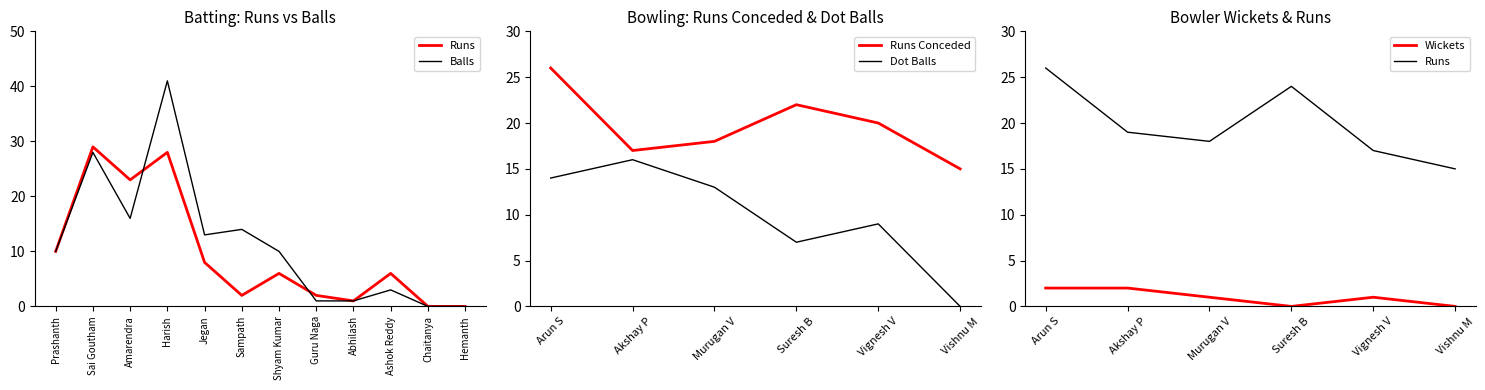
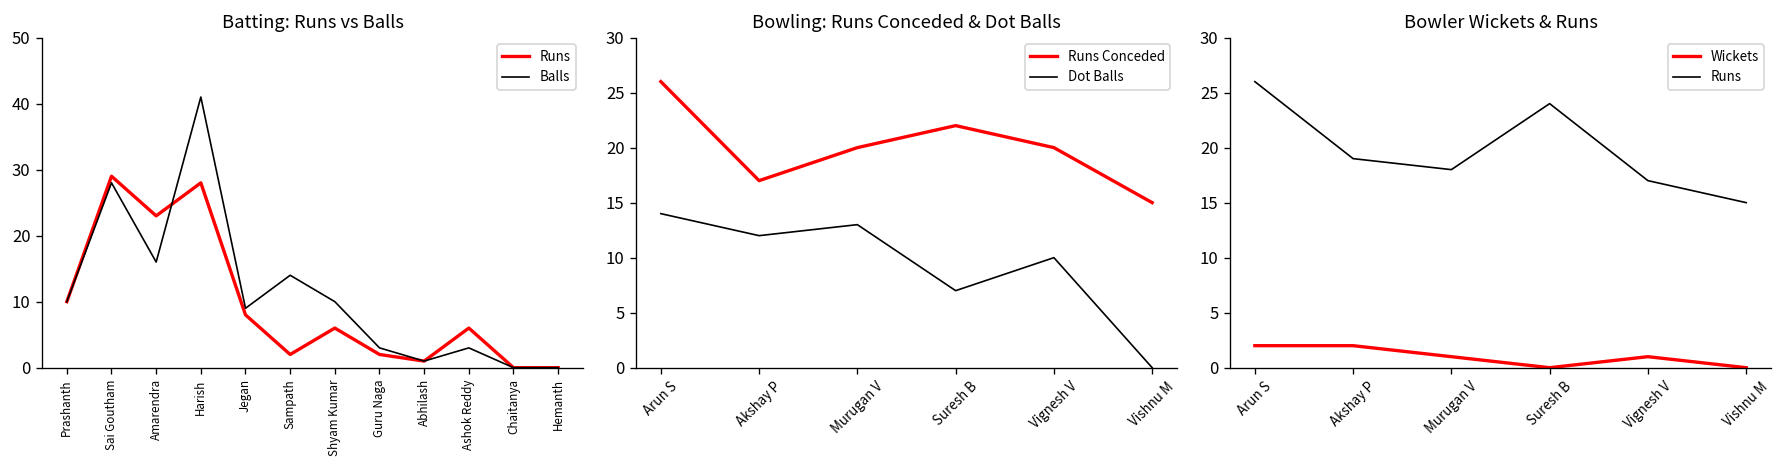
Batting: Runs vs Balls, Balls, Jegan: 13 -> 9
Batting: Runs vs Balls, Balls, Guru Naga: 1 -> 3
Bowling: Runs Conceded & Dot Balls, Dot Balls, Akshay P: 16 -> 12
Bowling: Runs Conceded & Dot Balls, Runs Conceded, Murugan V: 18 -> 20
Bowling: Runs Conceded & Dot Balls, Dot Balls, Vignesh V: 9 -> 10
